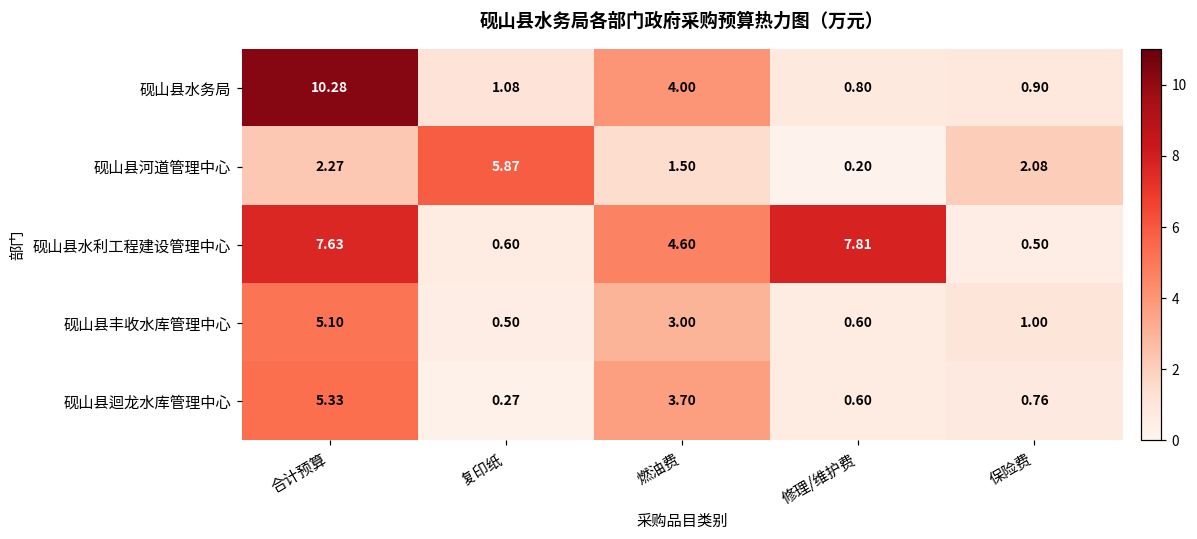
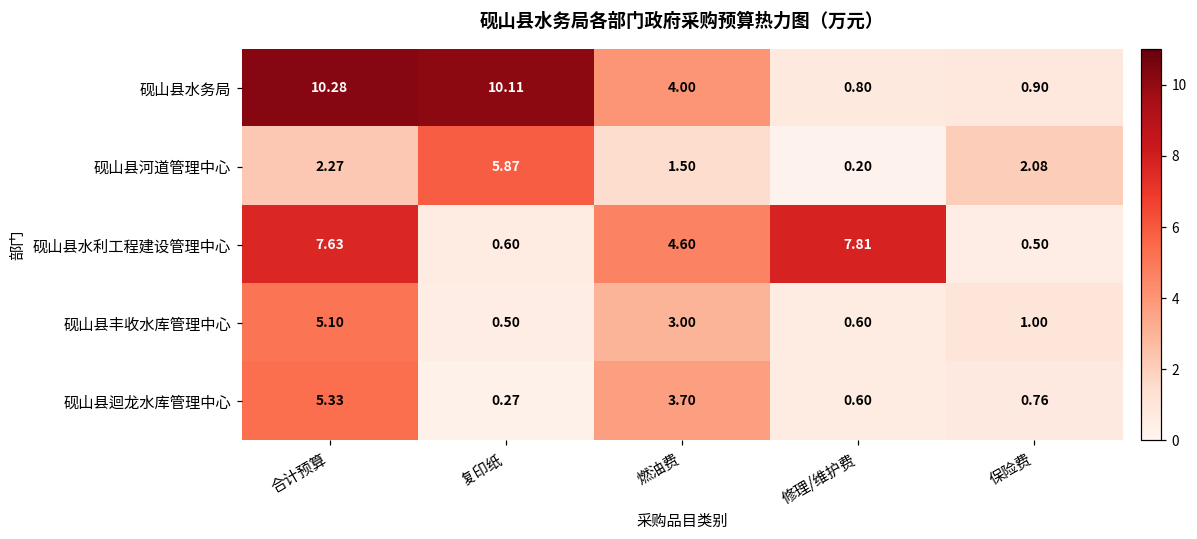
砚山县水务局, 复印纸: 1.08 -> 10.11
